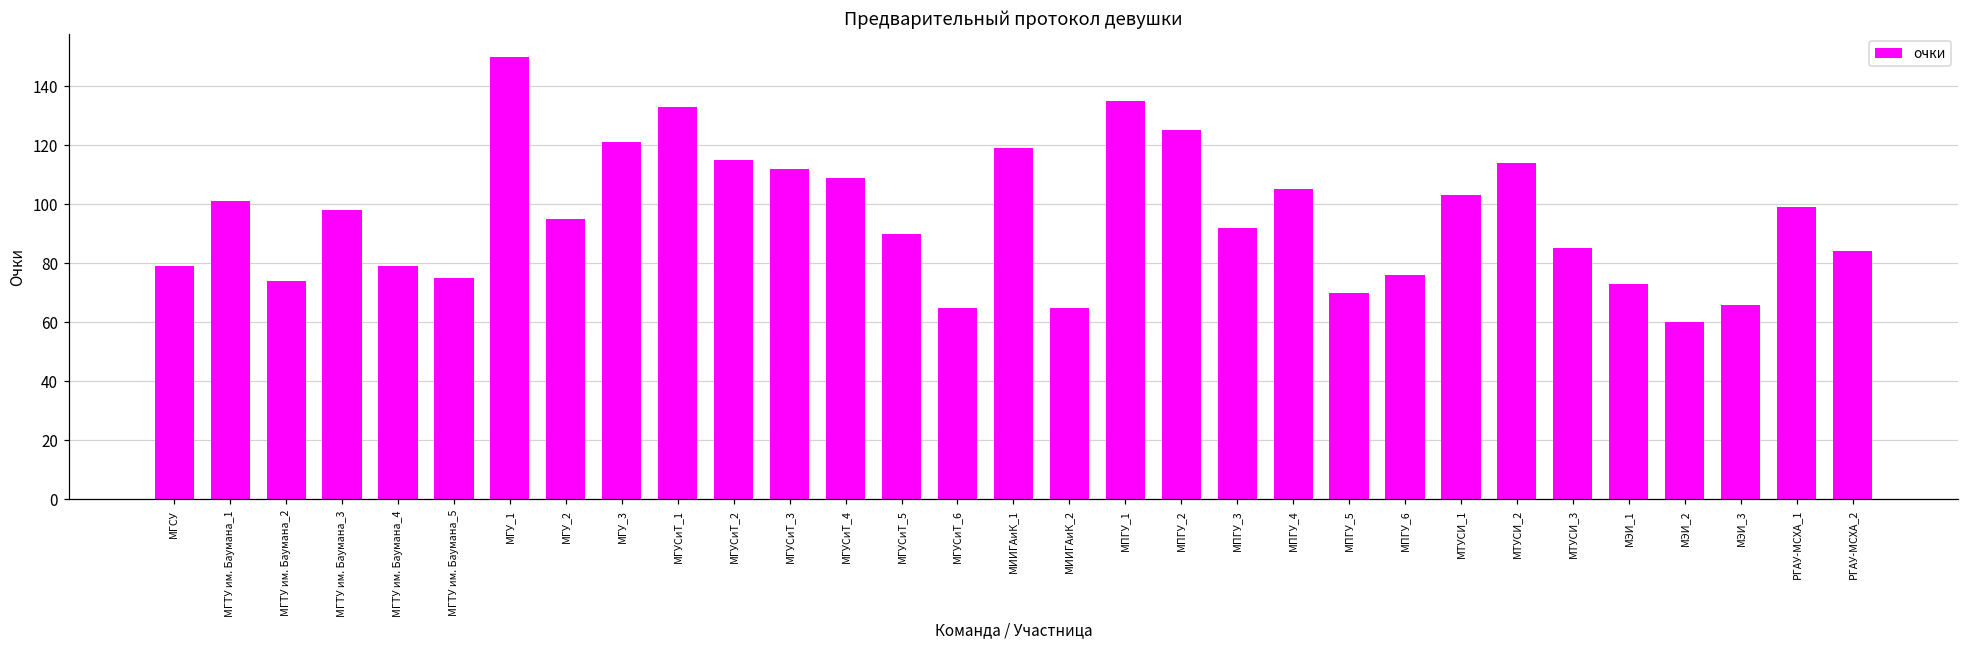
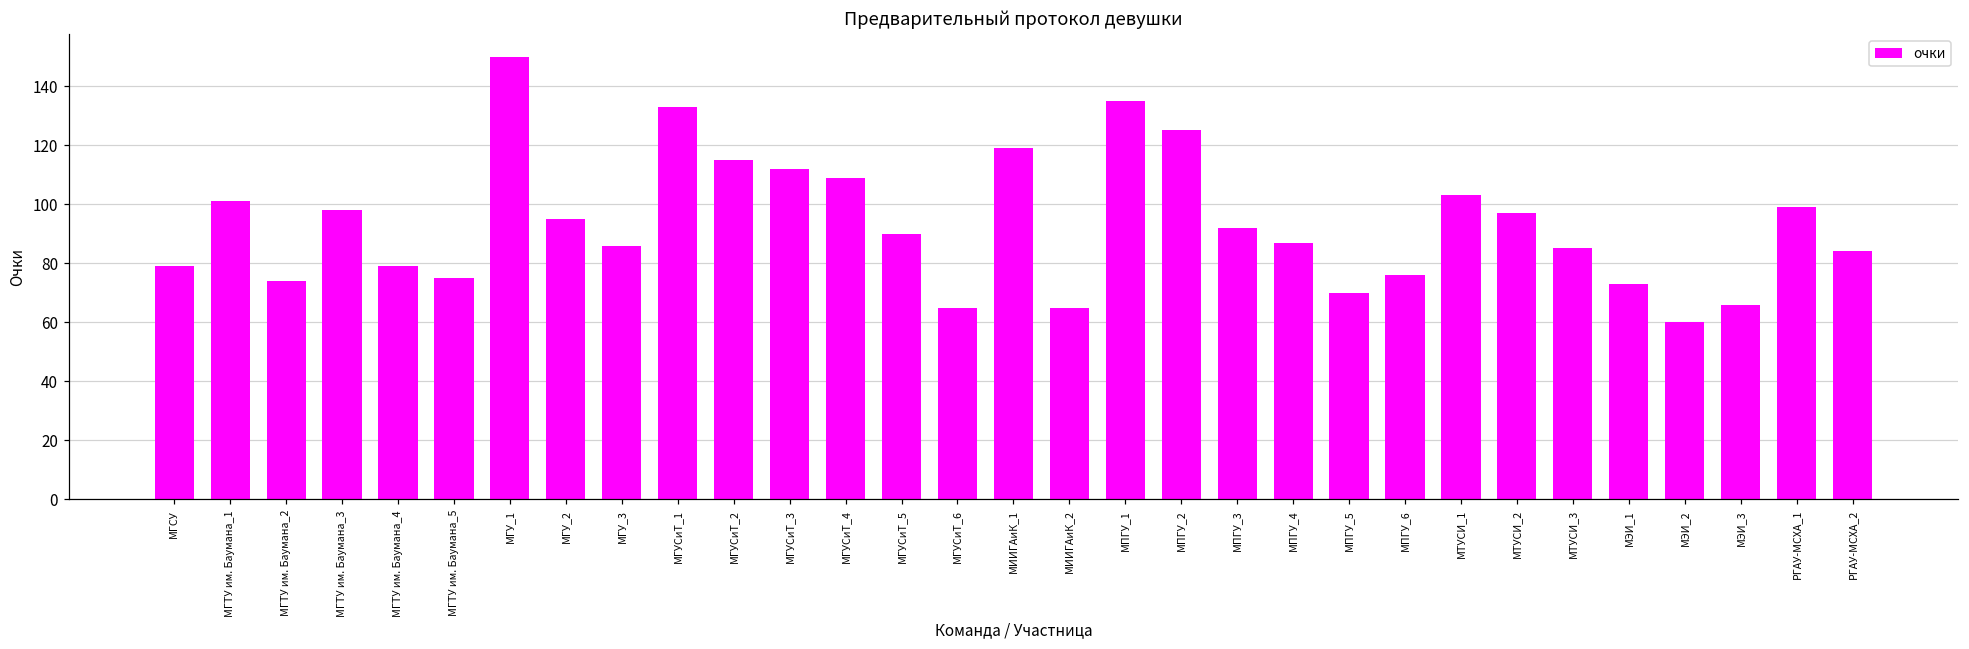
МГУ_3: 121 -> 86
МПГУ_4: 105 -> 87
МТУСИ_2: 114 -> 97
